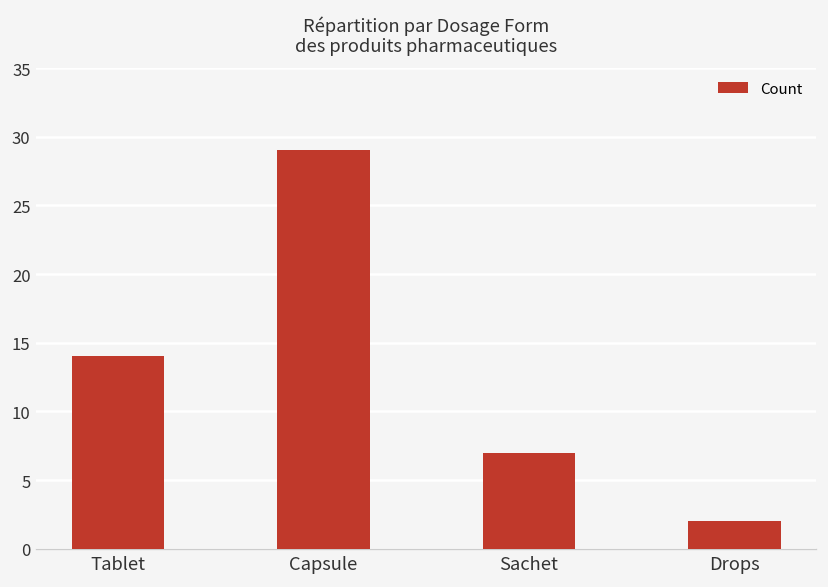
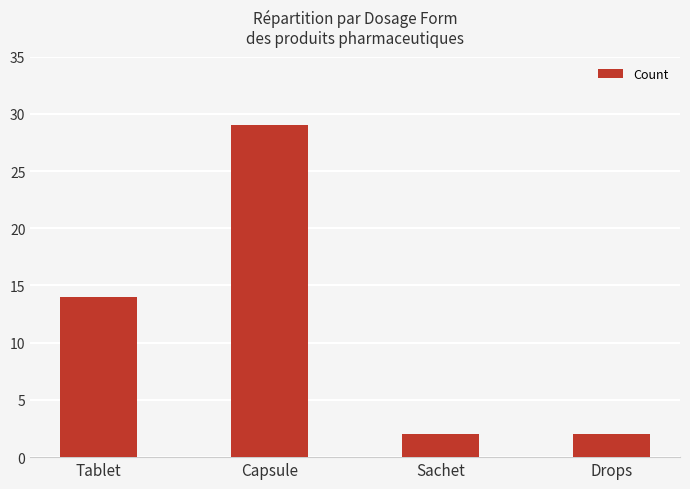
Sachet: 7 -> 2
